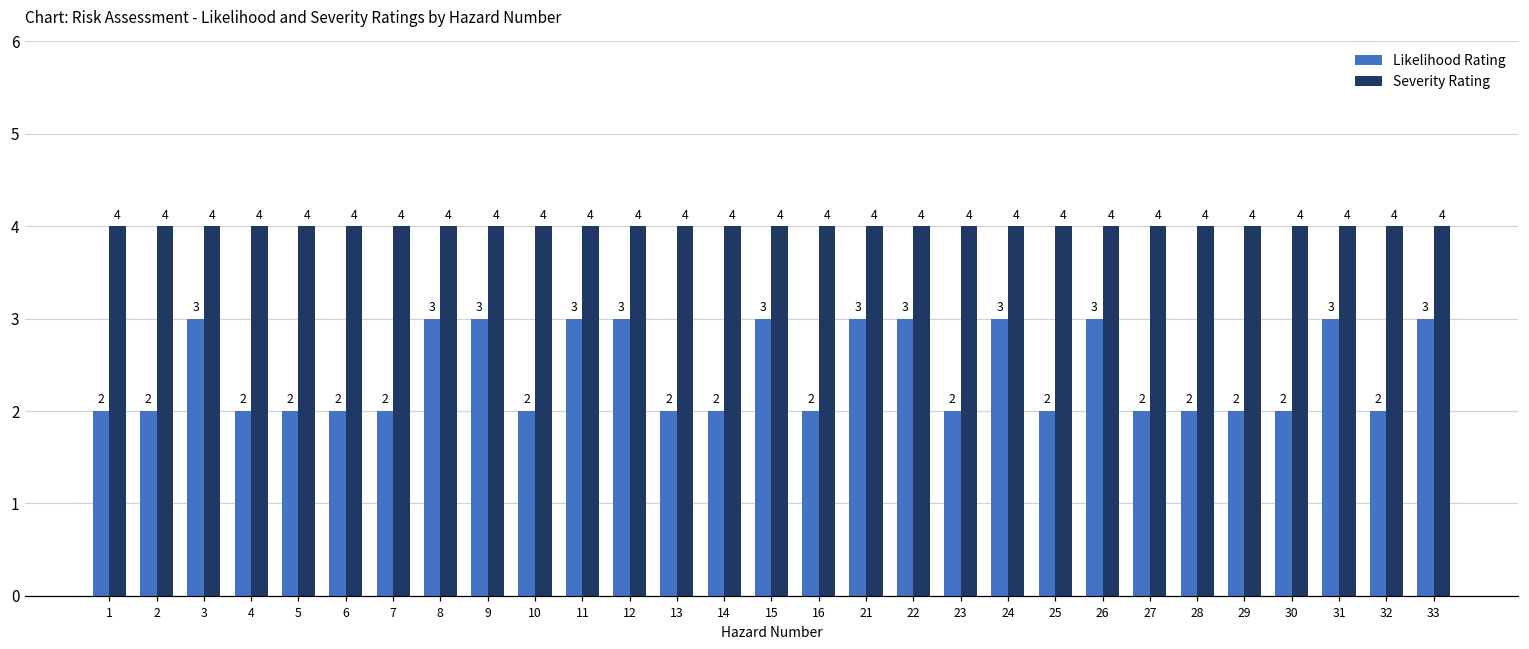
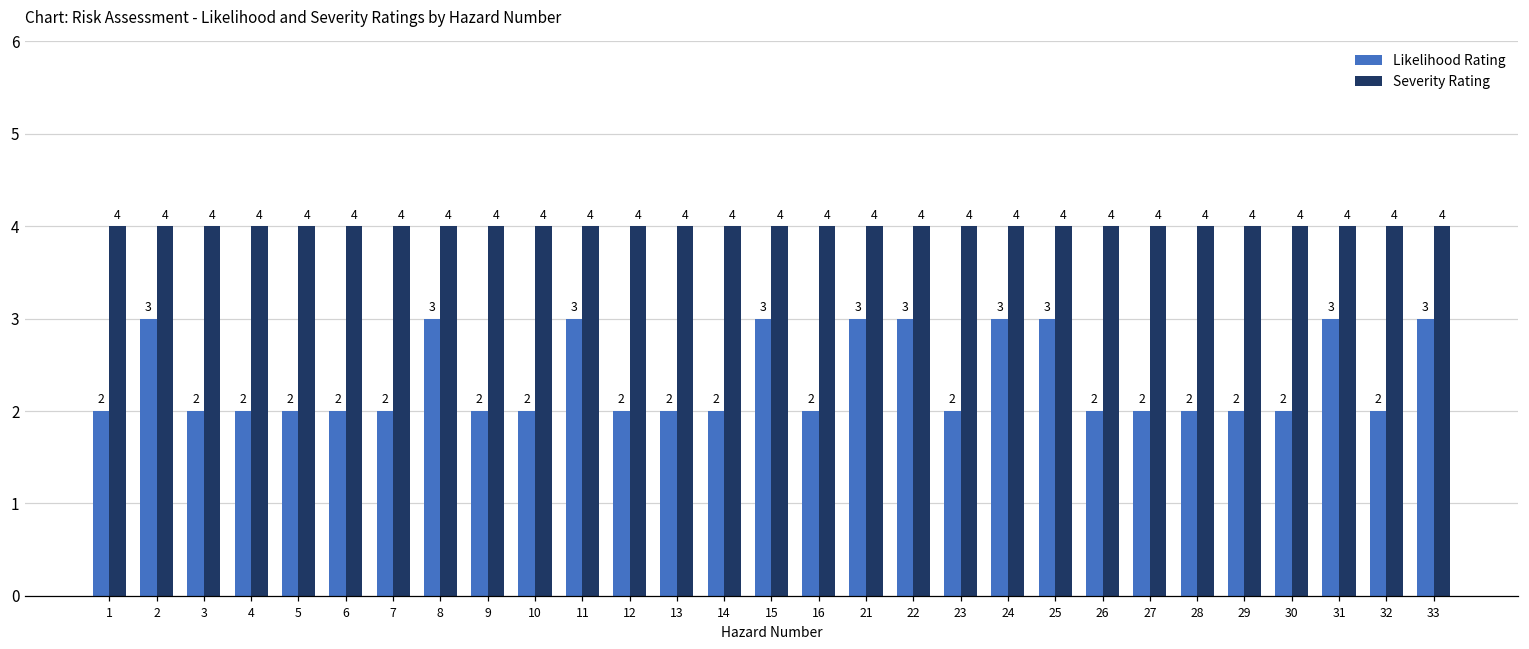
Likelihood Rating, 2: 2 -> 3
Likelihood Rating, 3: 3 -> 2
Likelihood Rating, 9: 3 -> 2
Likelihood Rating, 12: 3 -> 2
Likelihood Rating, 25: 2 -> 3
Likelihood Rating, 26: 3 -> 2
